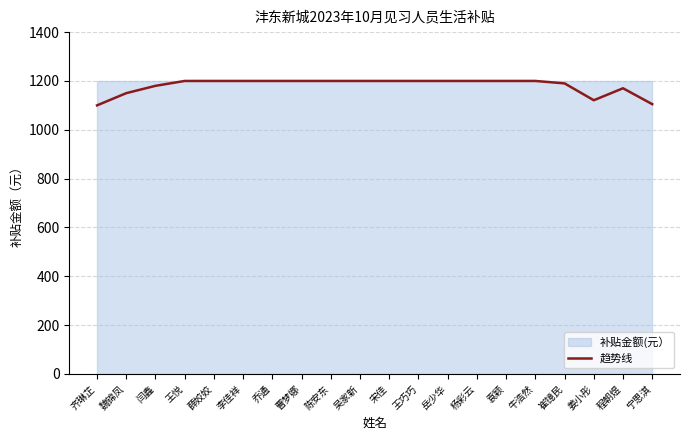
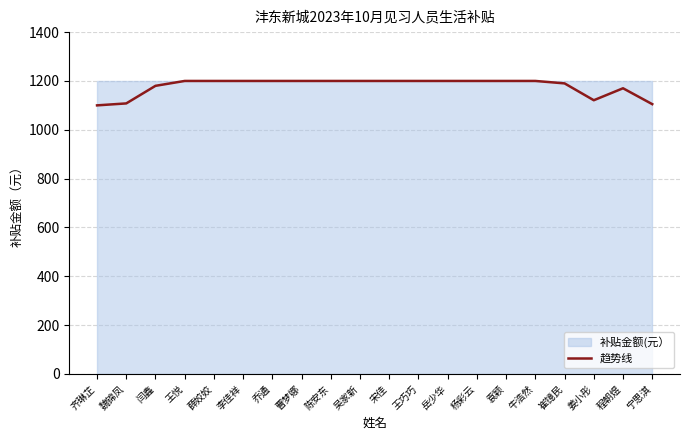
趋势线, 魏锦凤: 1150 -> 1110
